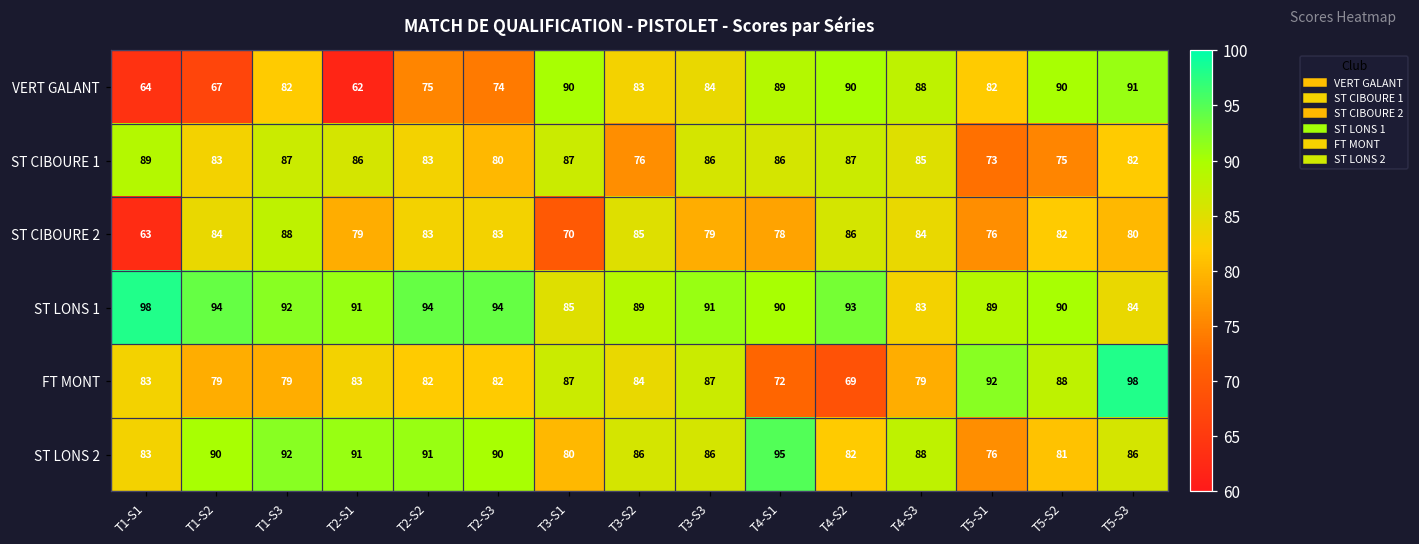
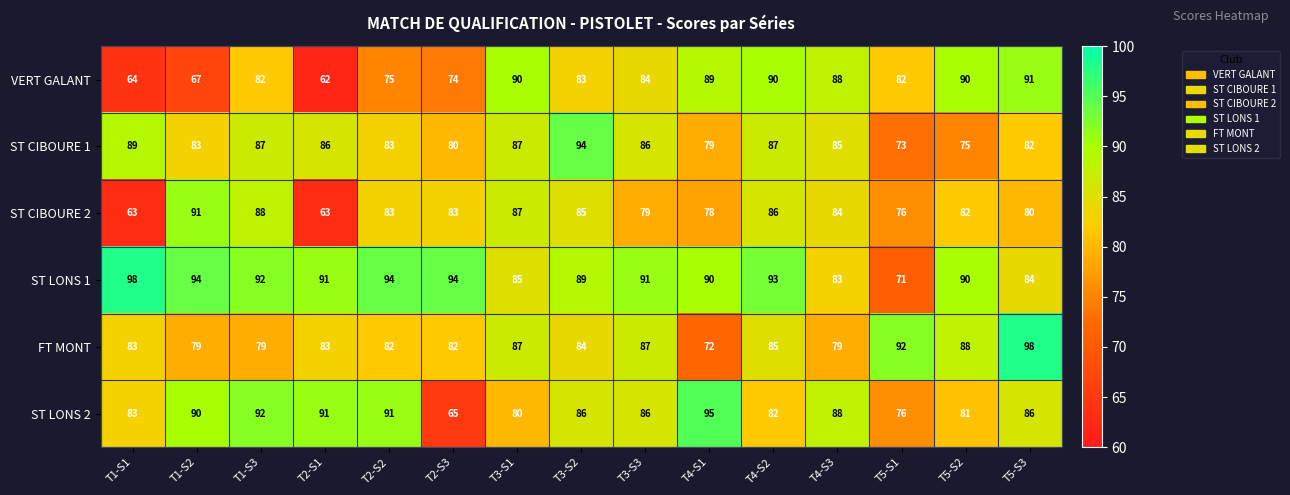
ST CIBOURE 1, T3-S2: 76 -> 94
ST CIBOURE 1, T4-S1: 86 -> 79
ST CIBOURE 2, T1-S2: 84 -> 91
ST CIBOURE 2, T2-S1: 79 -> 63
ST CIBOURE 2, T3-S1: 70 -> 87
ST LONS 1, T5-S1: 89 -> 71
FT MONT, T4-S2: 69 -> 85
ST LONS 2, T2-S3: 90 -> 65
